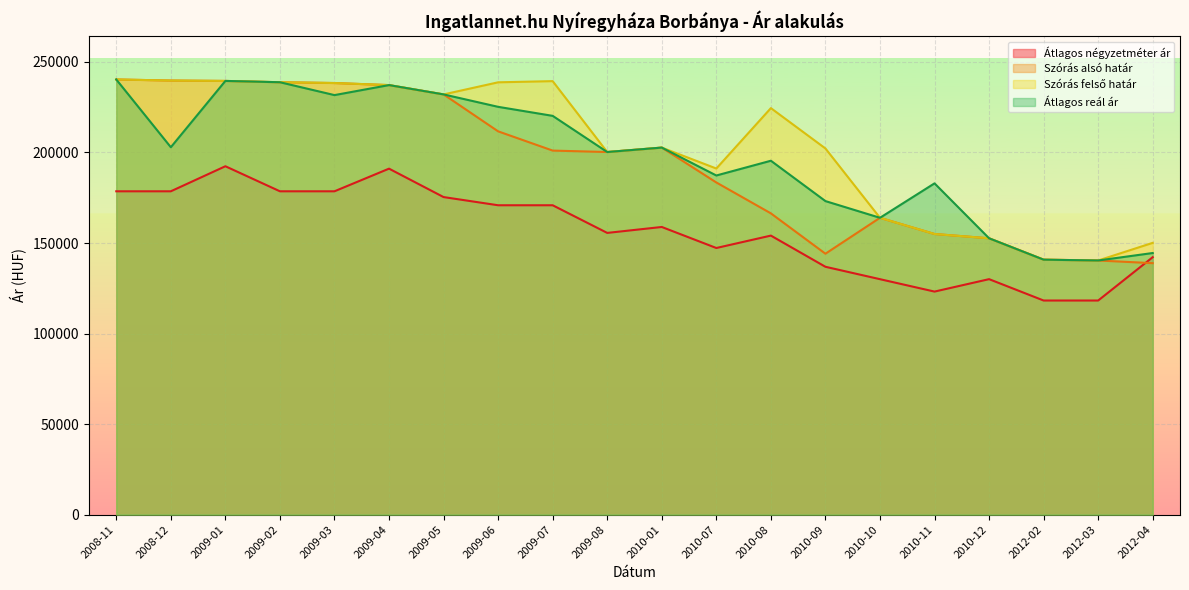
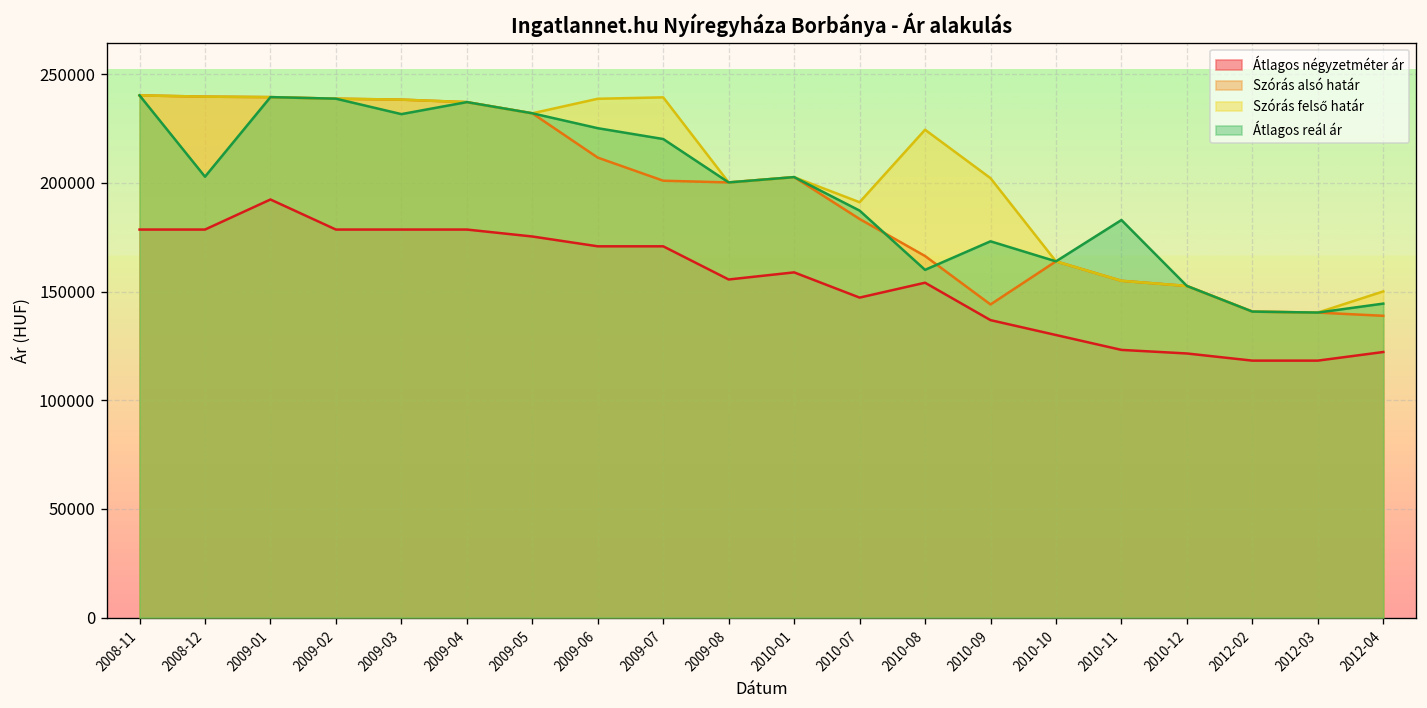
Átlagos négyzetméter ár, 2009-04: 191000 -> 179000
Átlagos reál ár, 2010-08: 195000 -> 160000
Átlagos négyzetméter ár, 2010-12: 130000 -> 122000
Átlagos négyzetméter ár, 2012-04: 142000 -> 122000
